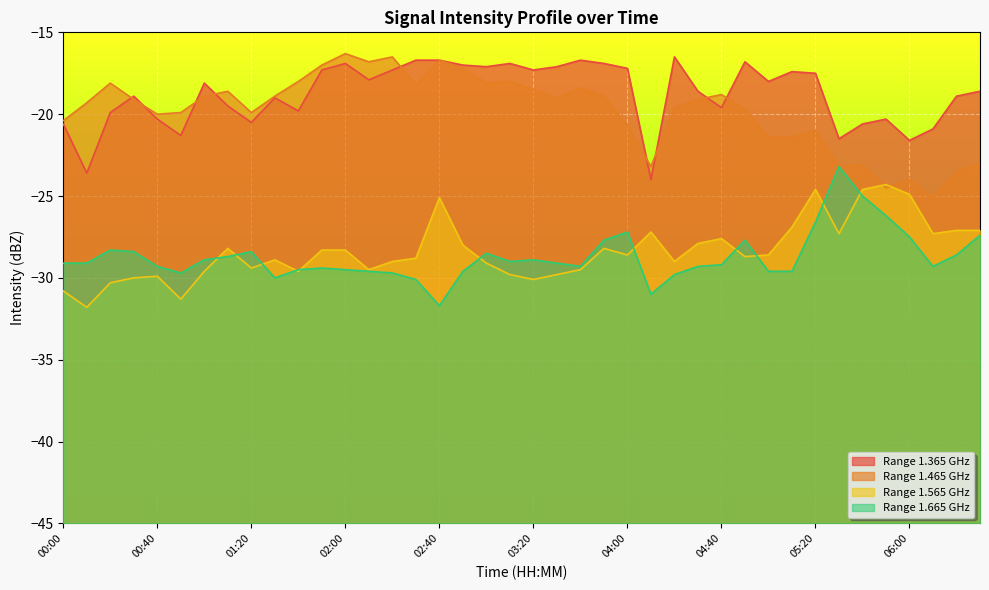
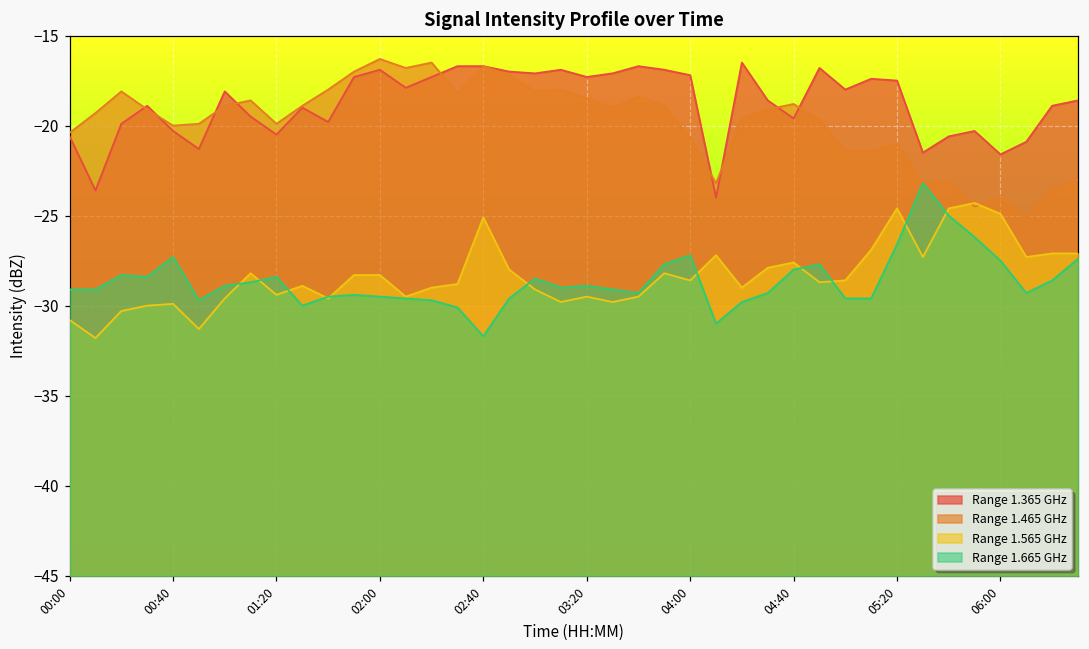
Range 1.665 GHz, 00:40: -29.3 -> -27.3
Range 1.565 GHz, 03:20: -30.1 -> -29.5
Range 1.665 GHz, 04:40: -29.2 -> -28.0
